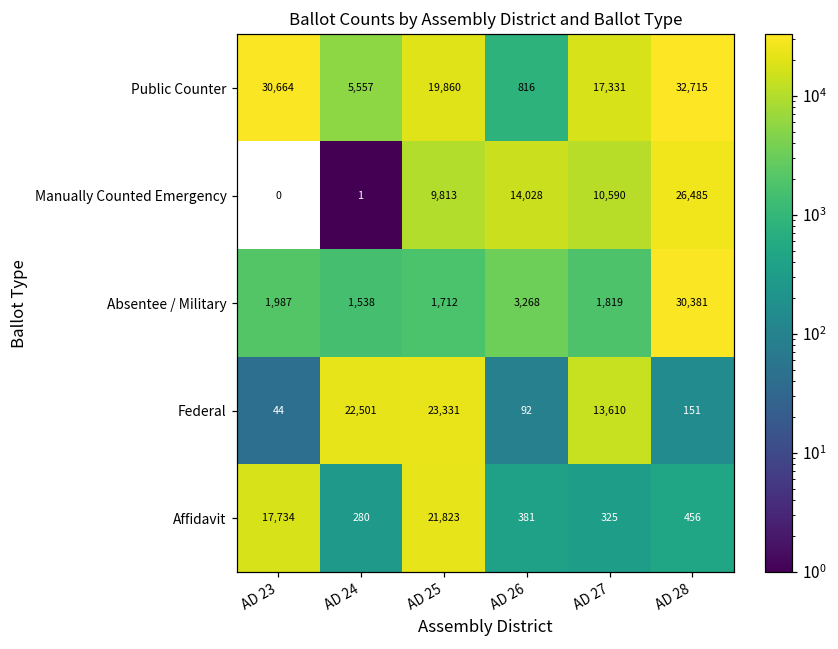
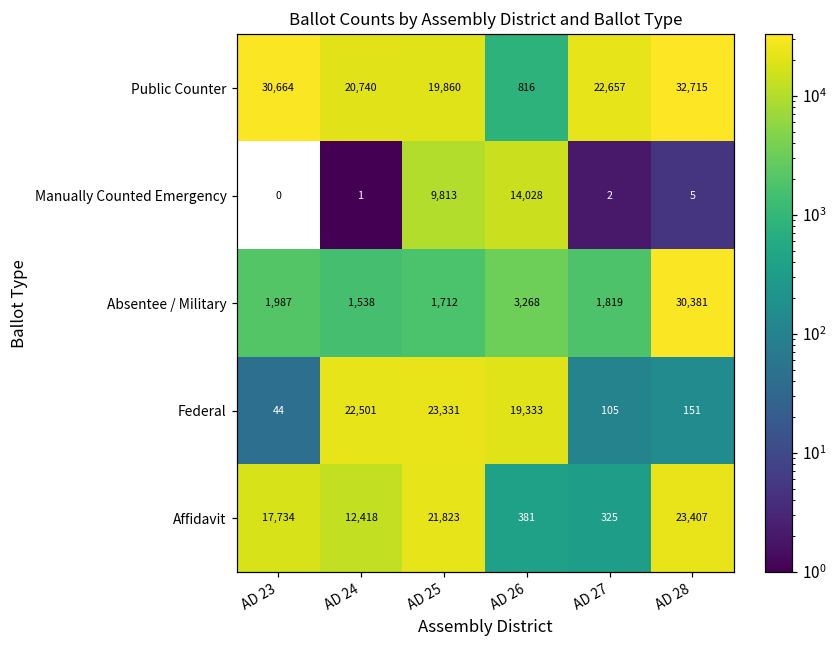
Public Counter, AD 24: 5,557 -> 20,740
Public Counter, AD 27: 17,331 -> 22,657
Manually Counted Emergency, AD 27: 10,590 -> 2
Manually Counted Emergency, AD 28: 26,485 -> 5
Federal, AD 26: 92 -> 19,333
Federal, AD 27: 13,610 -> 105
Affidavit, AD 24: 280 -> 12,418
Affidavit, AD 28: 456 -> 23,407
